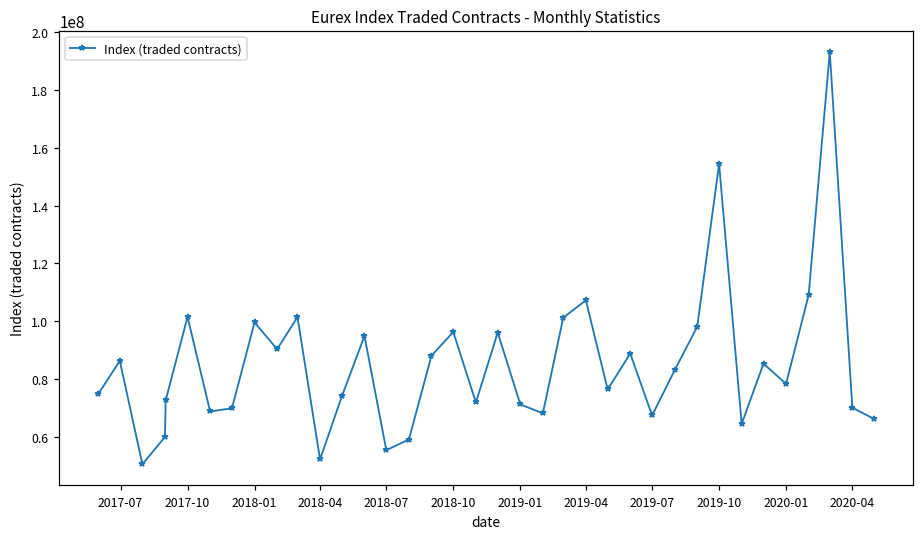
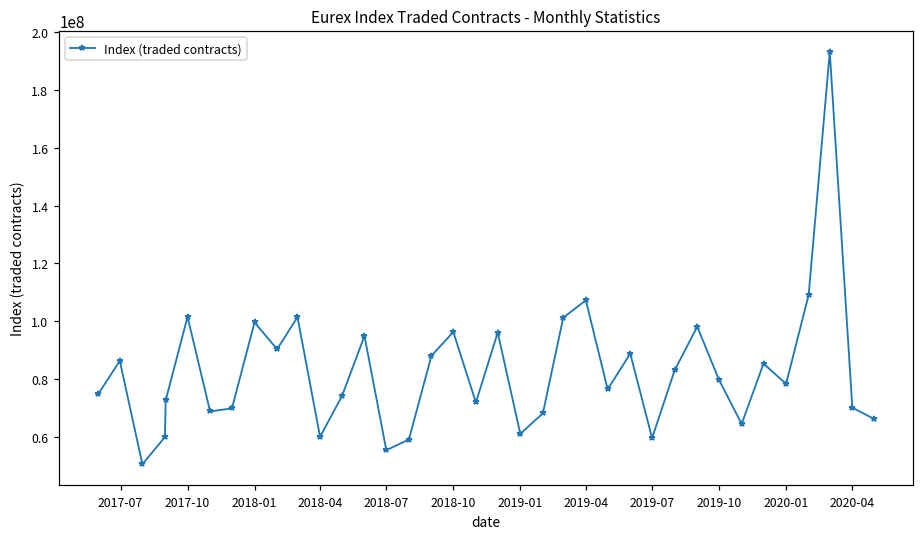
2018-04: 52000000 -> 60000000
2019-01: 71000000 -> 61000000
2019-07: 67000000 -> 60000000
2019-10: 154000000 -> 80000000
